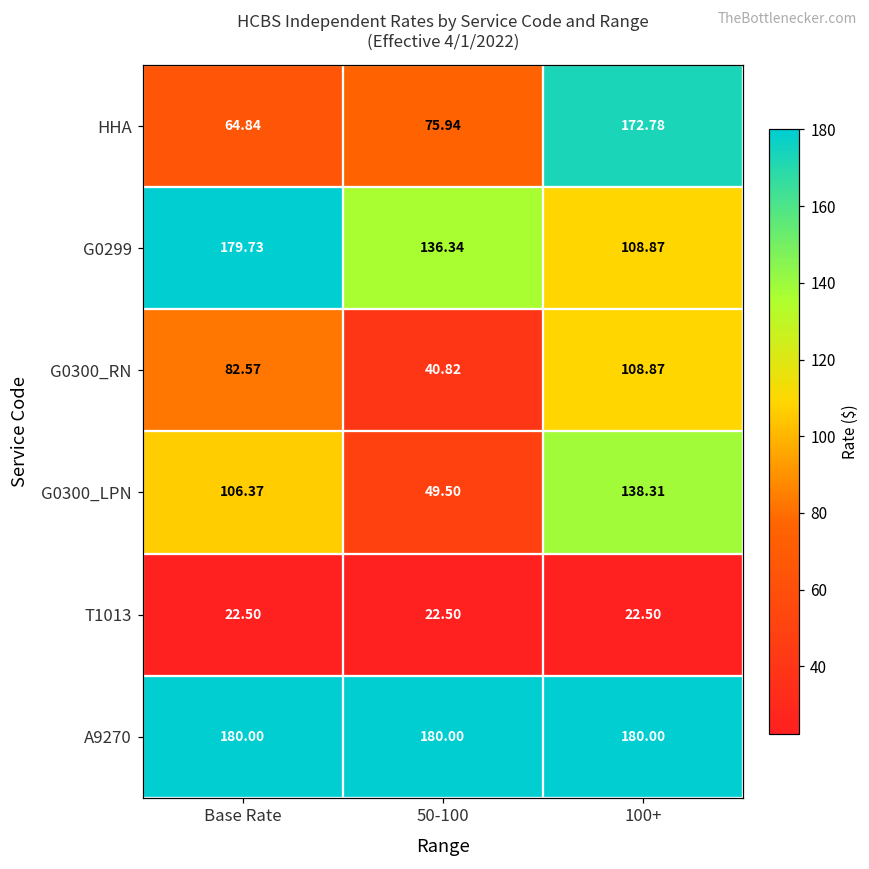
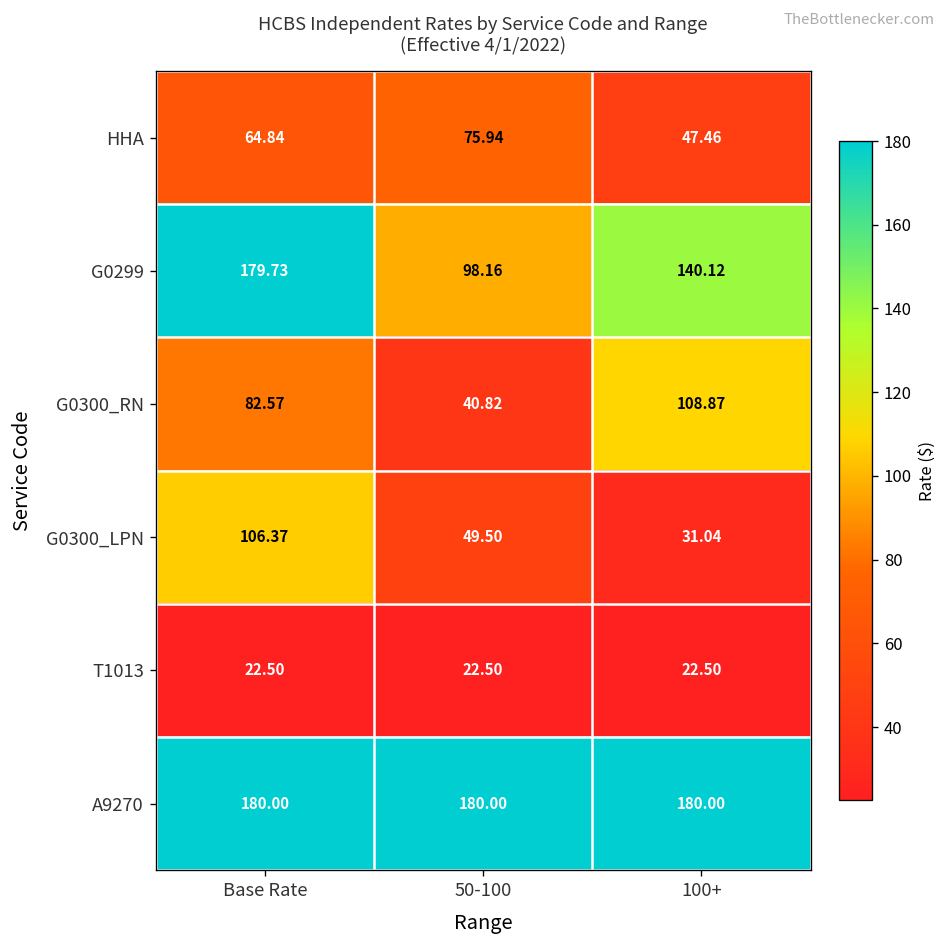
HHA, 100+: 172.78 -> 47.46
G0299, 50-100: 136.34 -> 98.16
G0299, 100+: 108.87 -> 140.12
G0300_LPN, 100+: 138.31 -> 31.04
